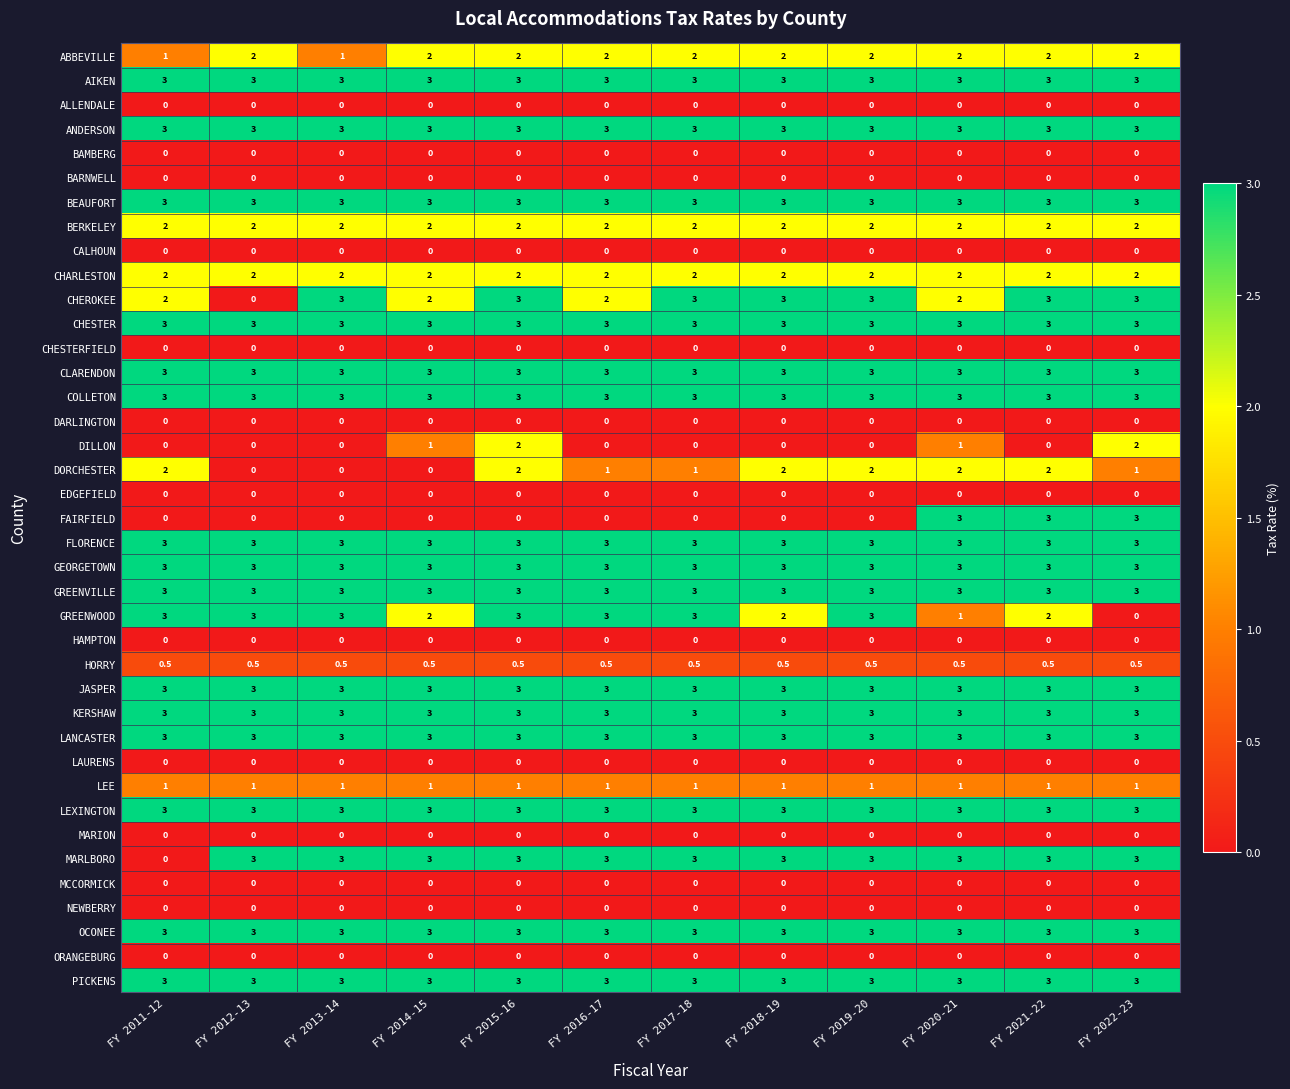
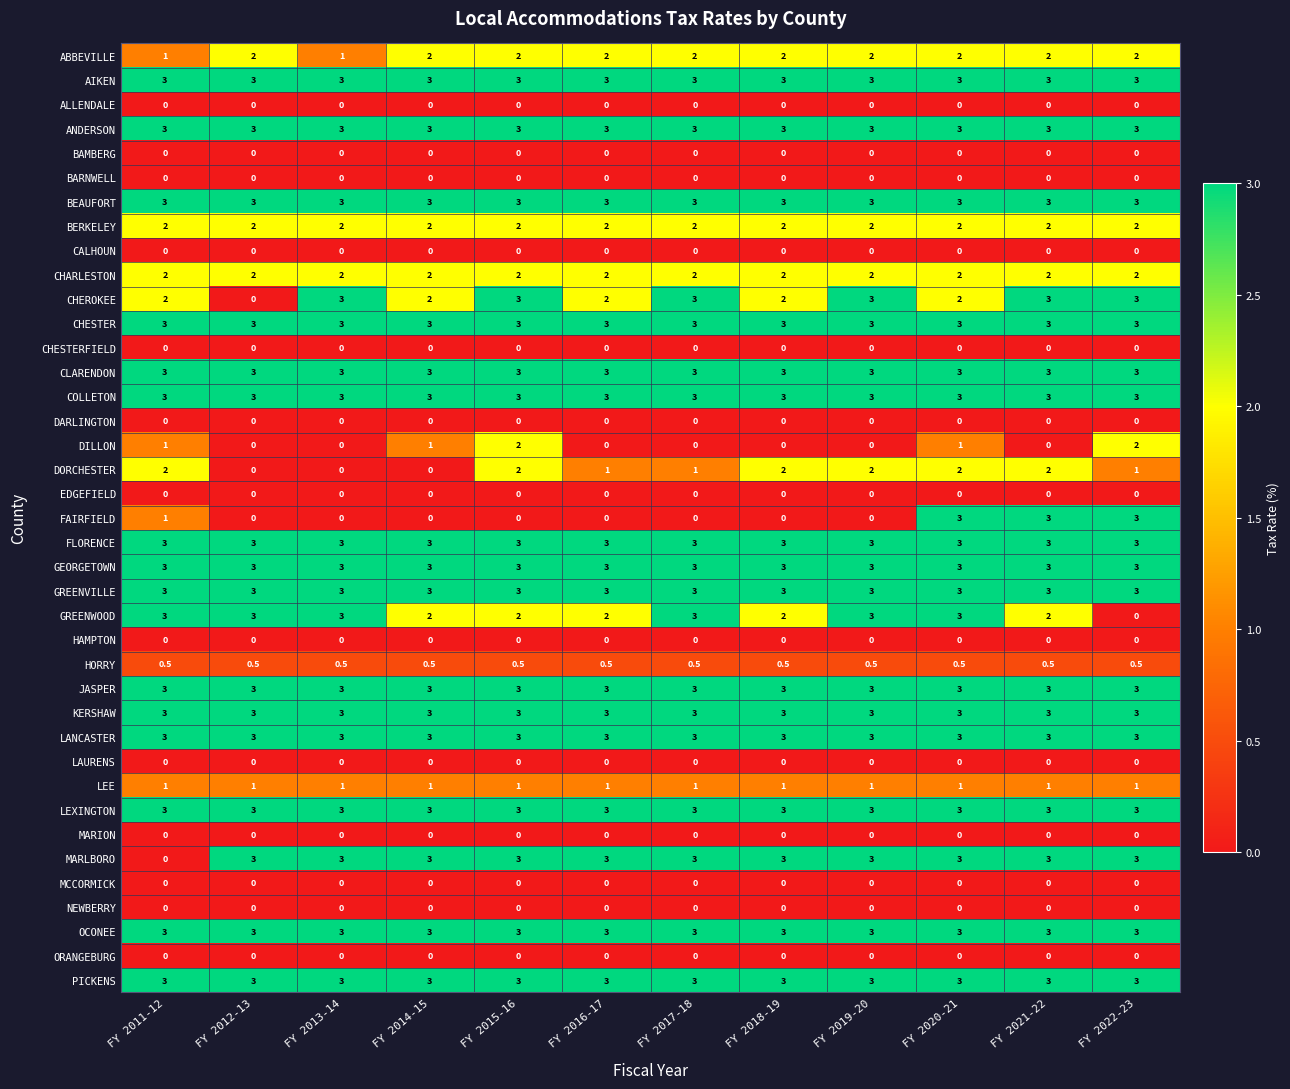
CHEROKEE, FY 2018-19: 3 -> 2
DILLON, FY 2011-12: 0 -> 1
FAIRFIELD, FY 2011-12: 0 -> 1
GREENWOOD, FY 2015-16: 3 -> 2
GREENWOOD, FY 2016-17: 3 -> 2
GREENWOOD, FY 2020-21: 1 -> 3
